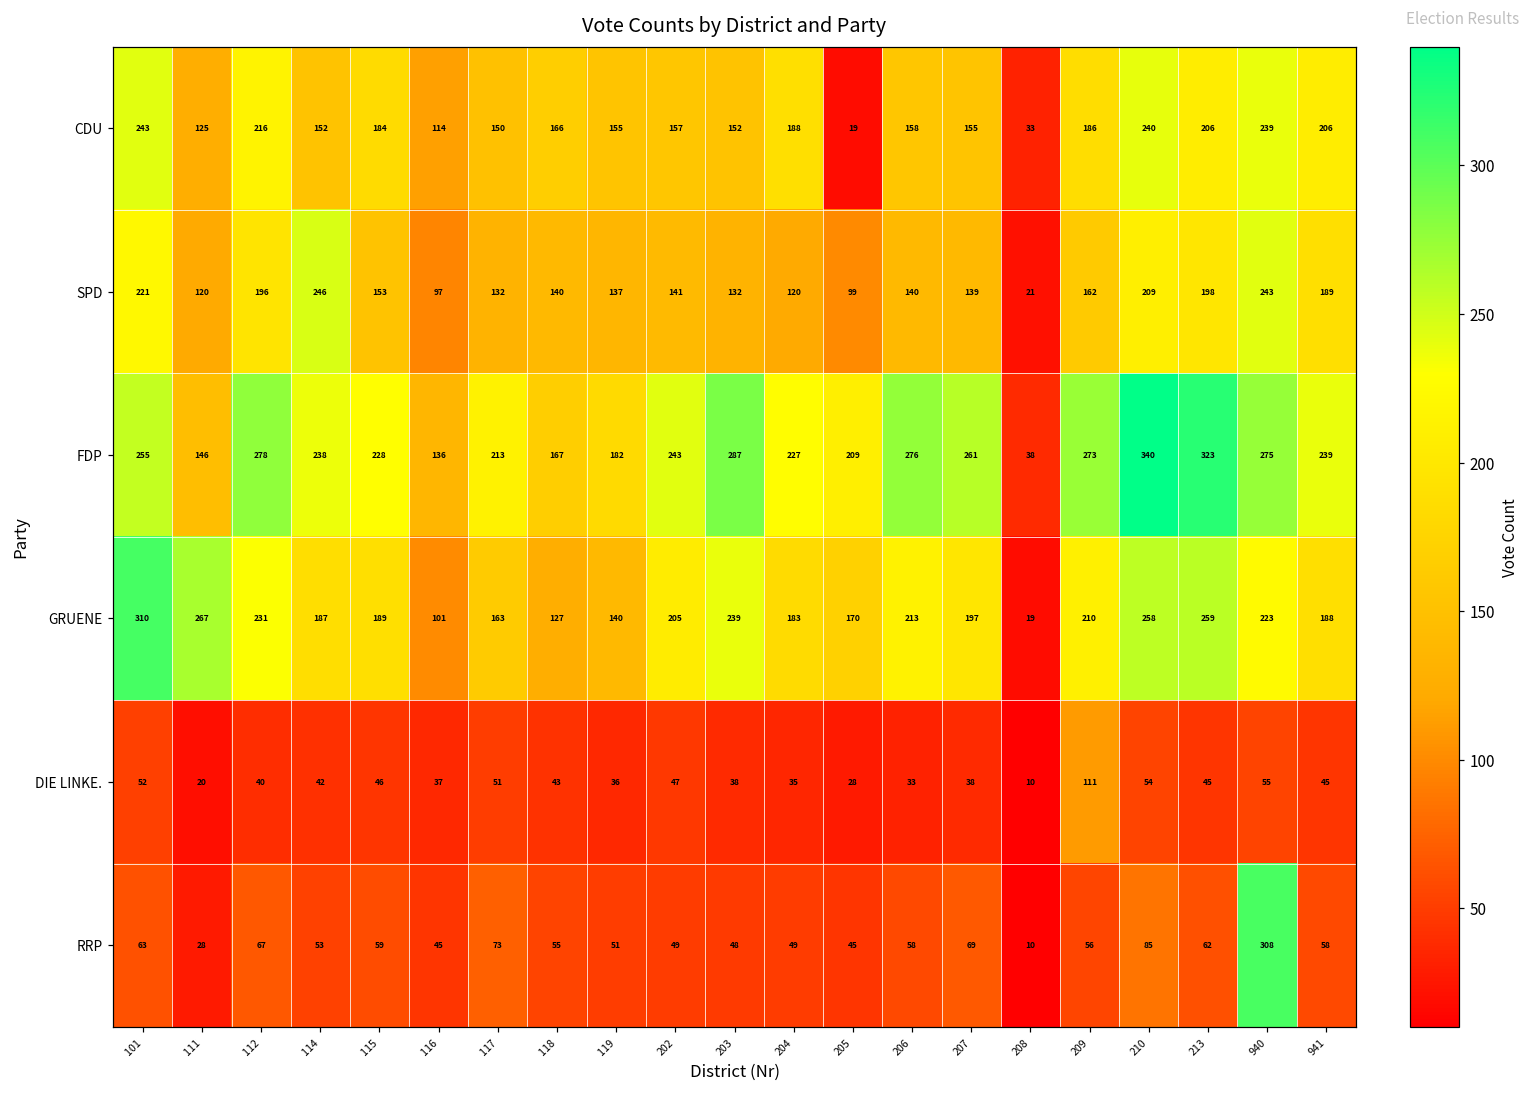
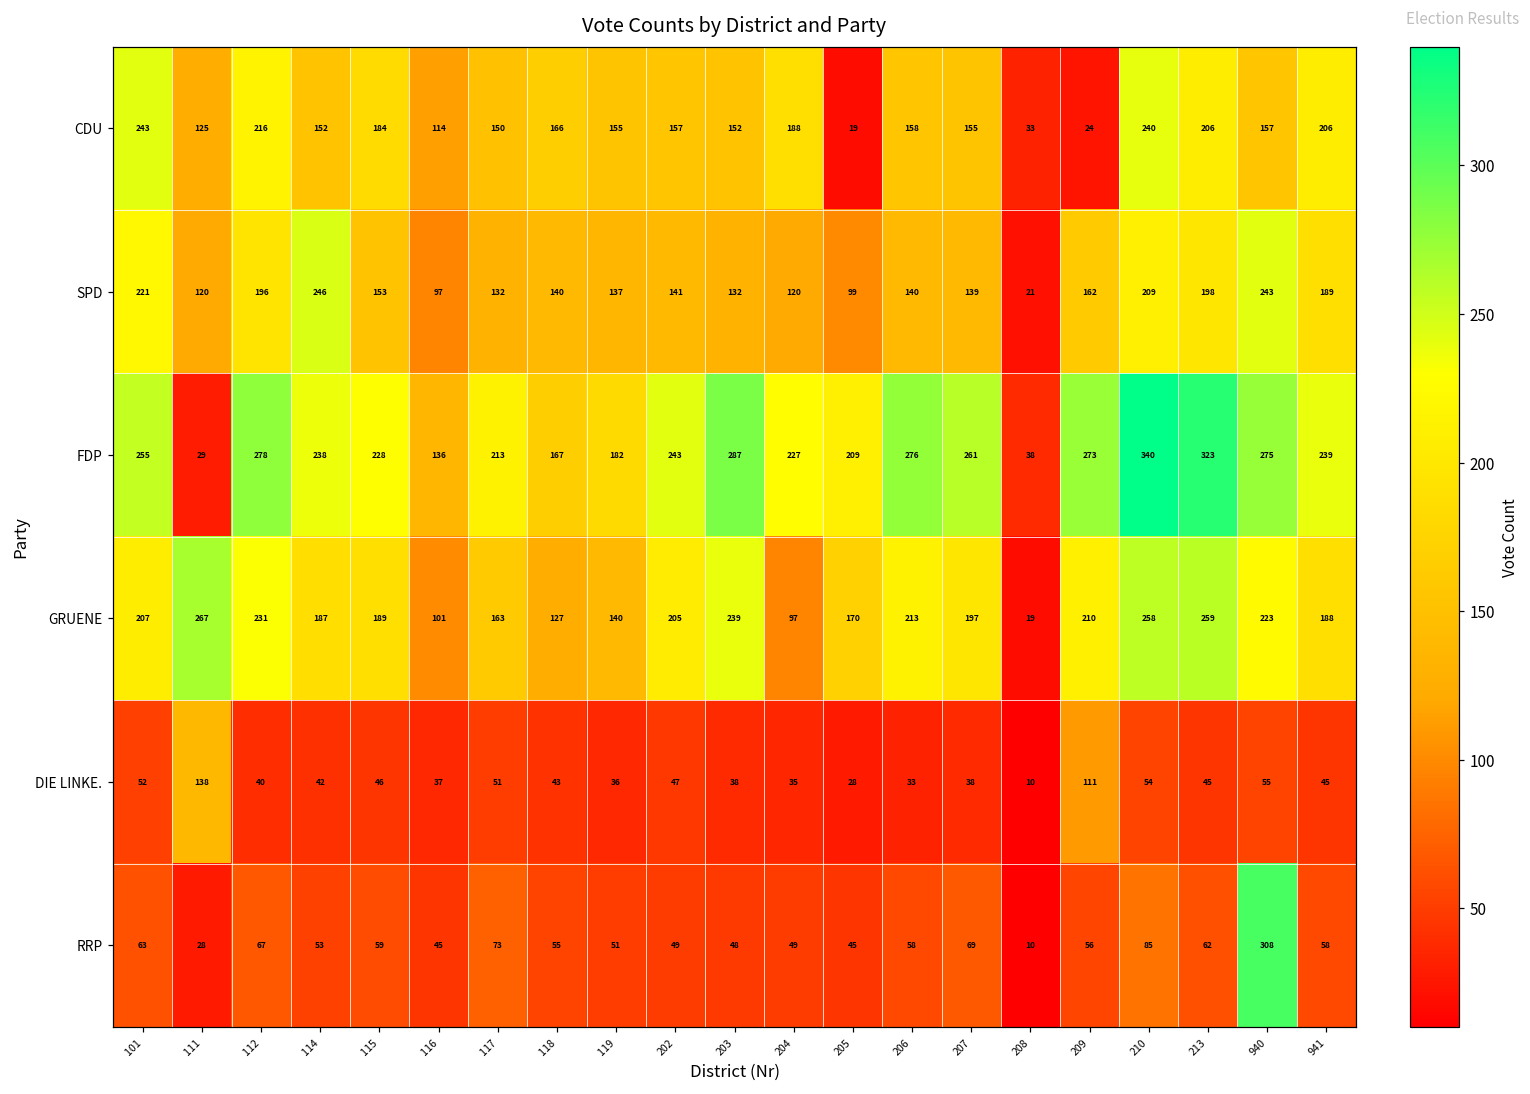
CDU, 209: 186 -> 24
CDU, 940: 239 -> 157
FDP, 111: 146 -> 29
GRUENE, 101: 310 -> 207
GRUENE, 204: 183 -> 97
DIE LINKE., 111: 20 -> 138
